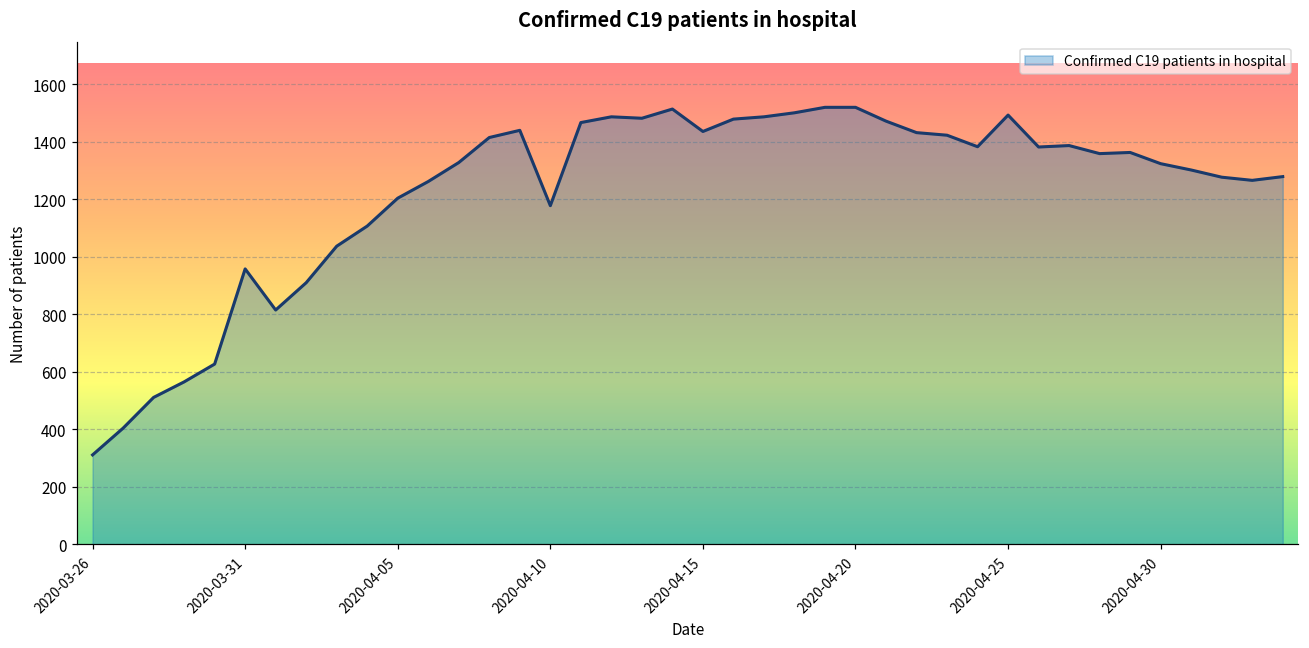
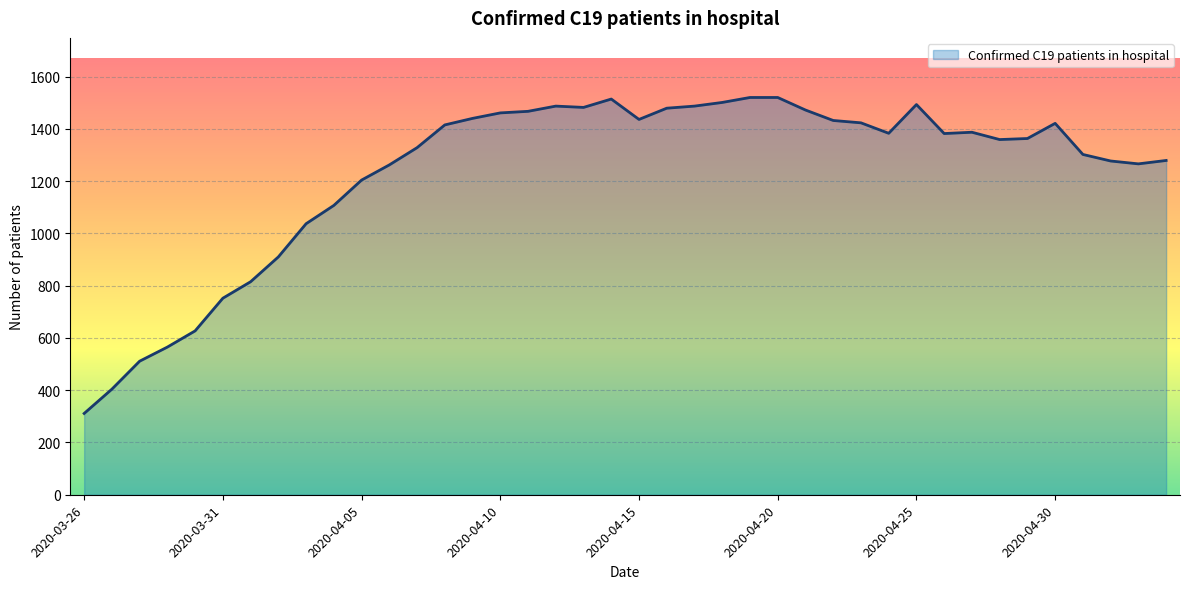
2020-03-31: 960 -> 750
2020-04-10: 1180 -> 1460
2020-04-30: 1320 -> 1420
